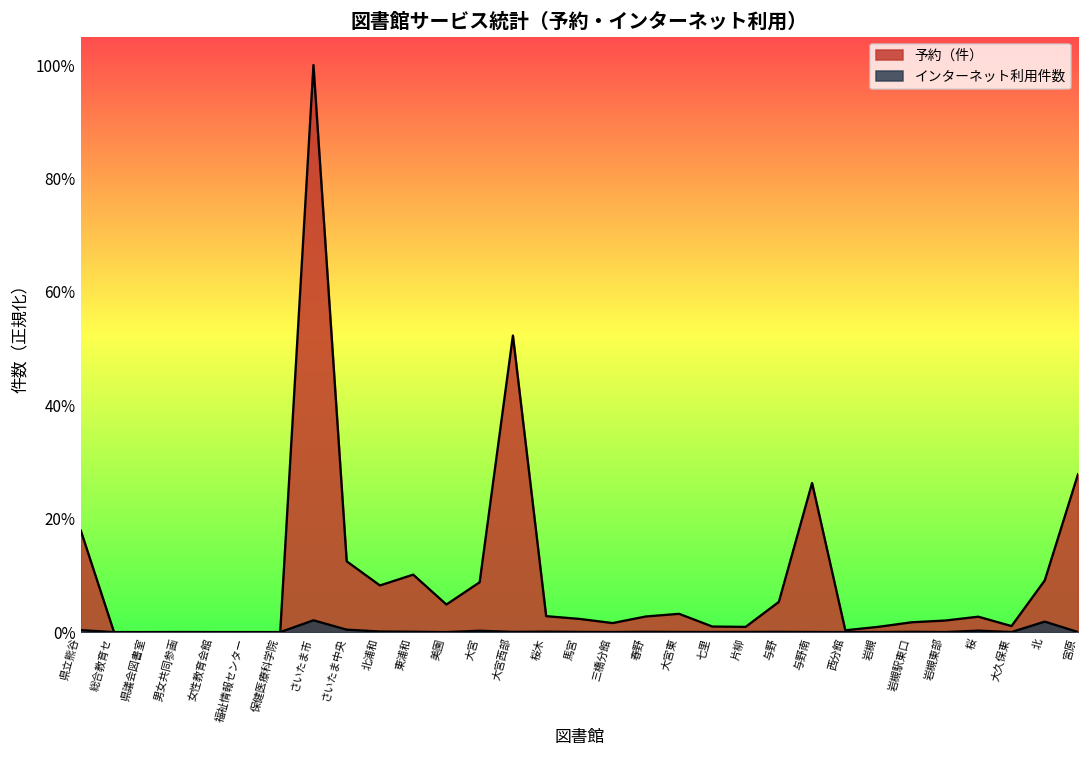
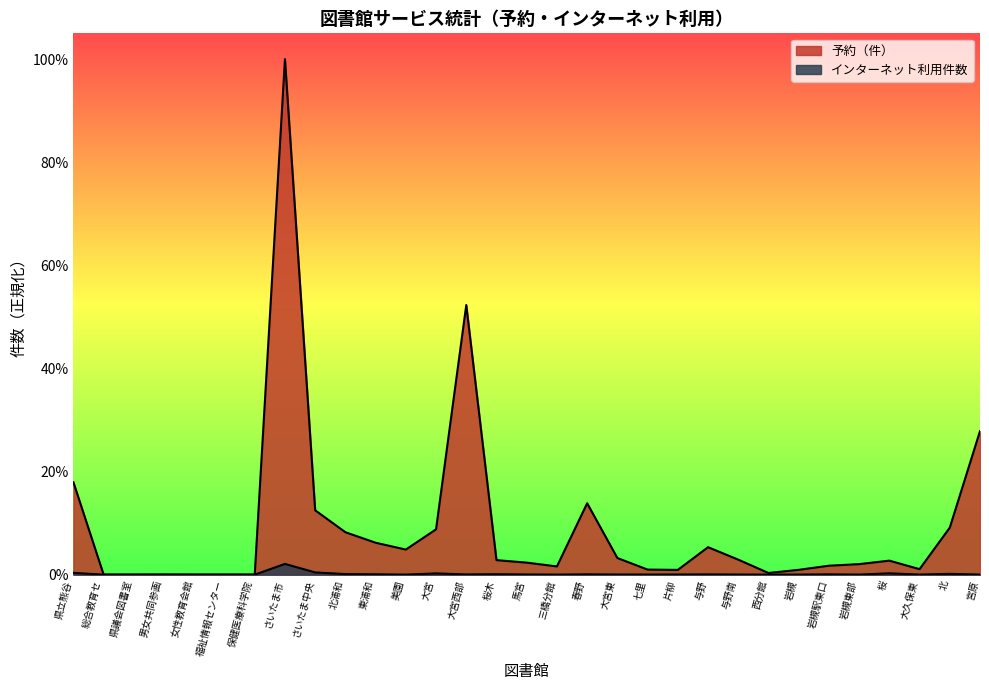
予約（件）, 東浦和: 10% -> 6%
予約（件）, 春野: 3% -> 14%
予約（件）, 与野南: 26% -> 3%
インターネット利用件数, 北: 2% -> 0%
